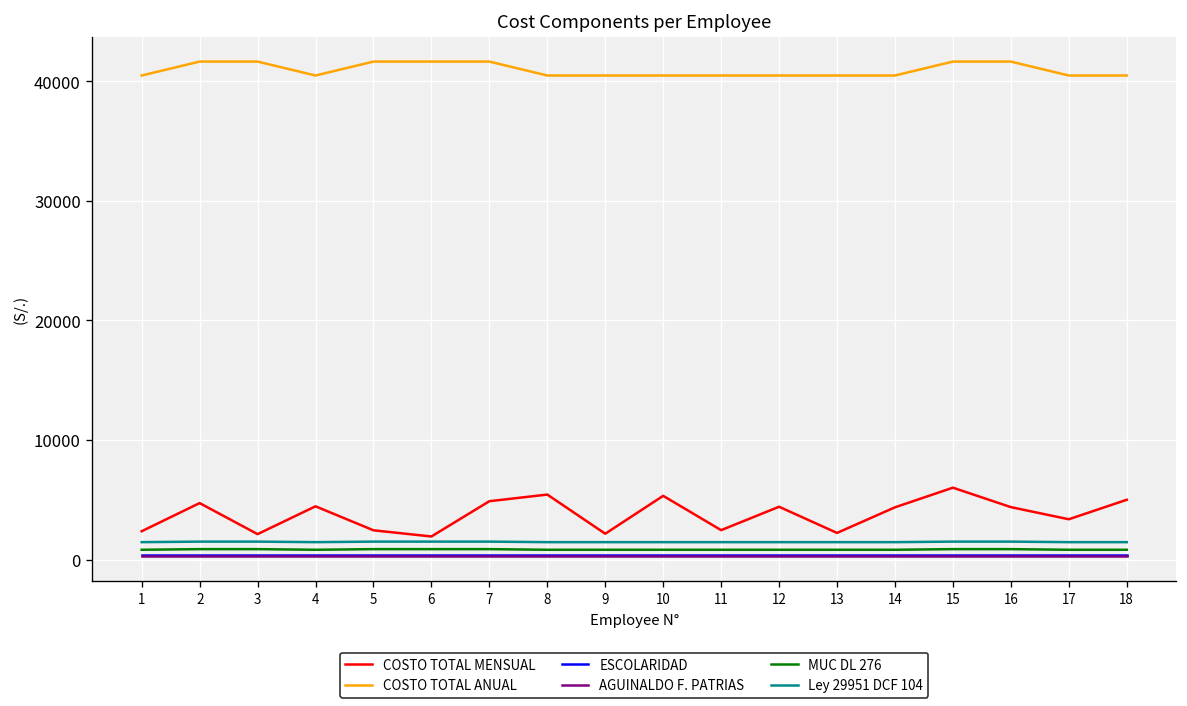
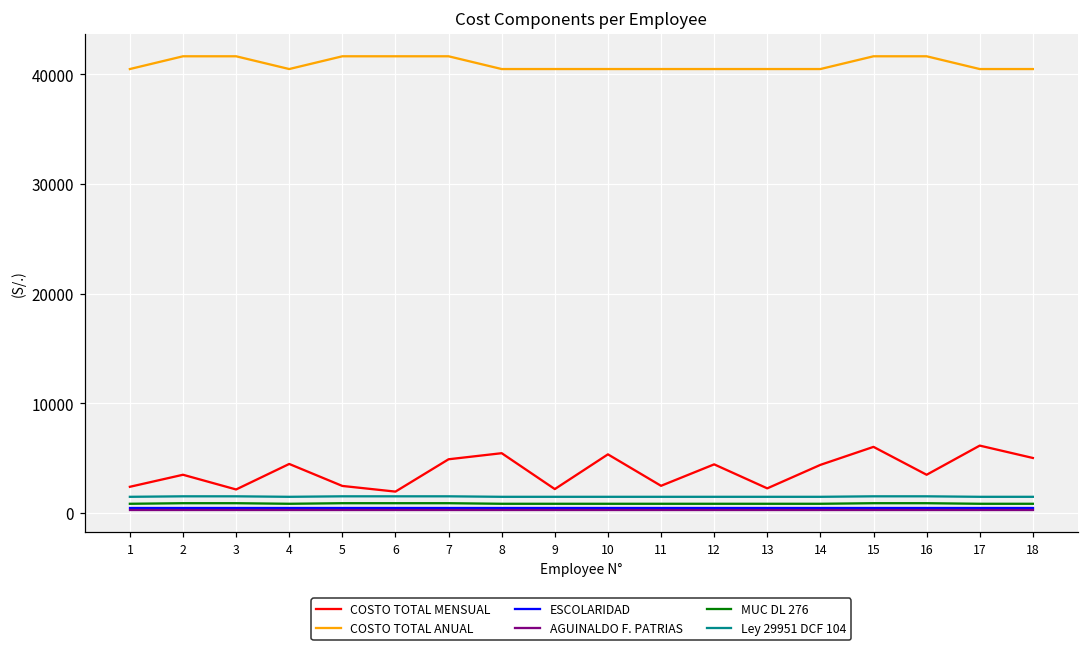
COSTO TOTAL MENSUAL, 2: 5000 -> 3000
COSTO TOTAL MENSUAL, 16: 4000 -> 3000
COSTO TOTAL MENSUAL, 17: 3000 -> 6000
